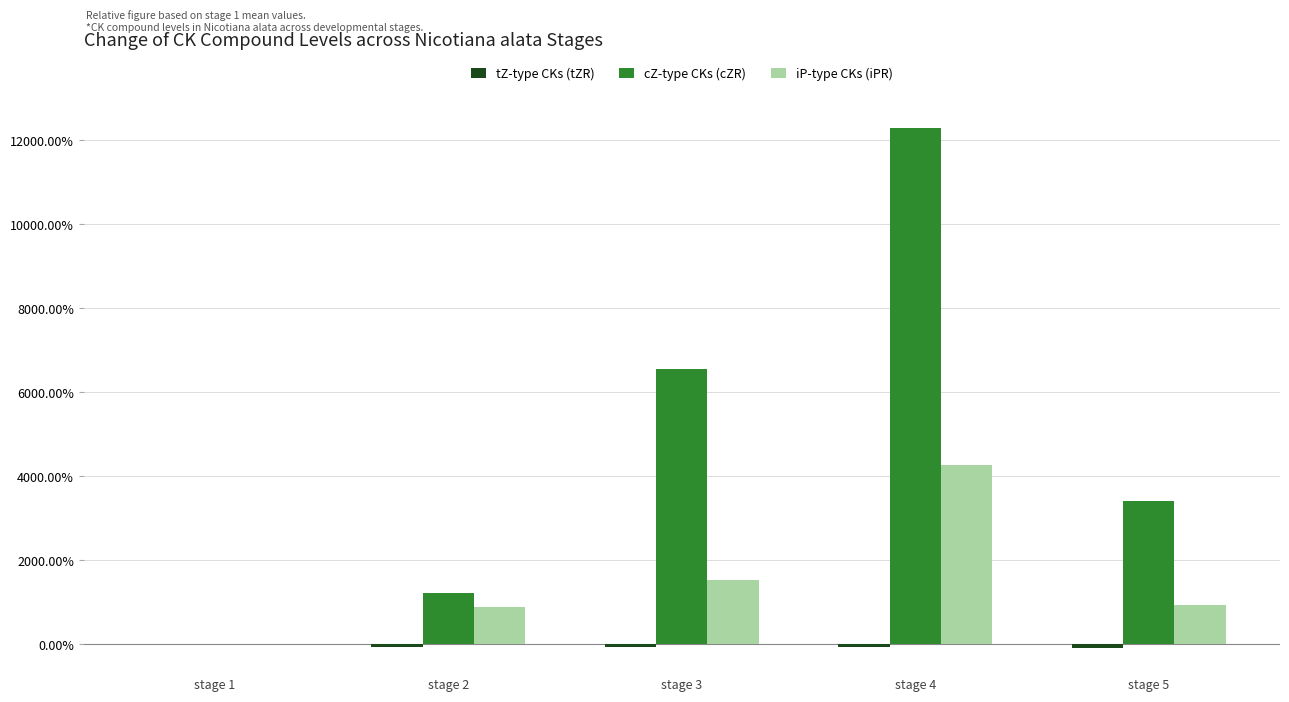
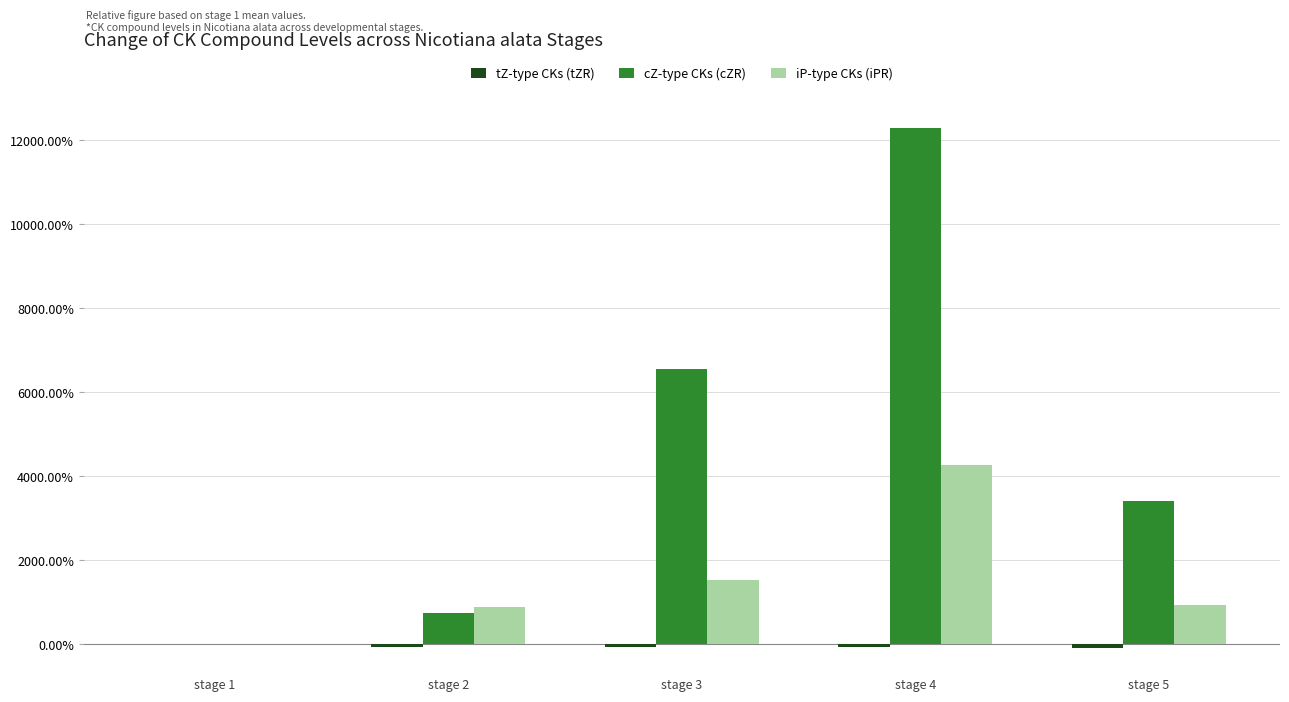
cZ-type CKs (cZR), stage 2: 1200% -> 700%
